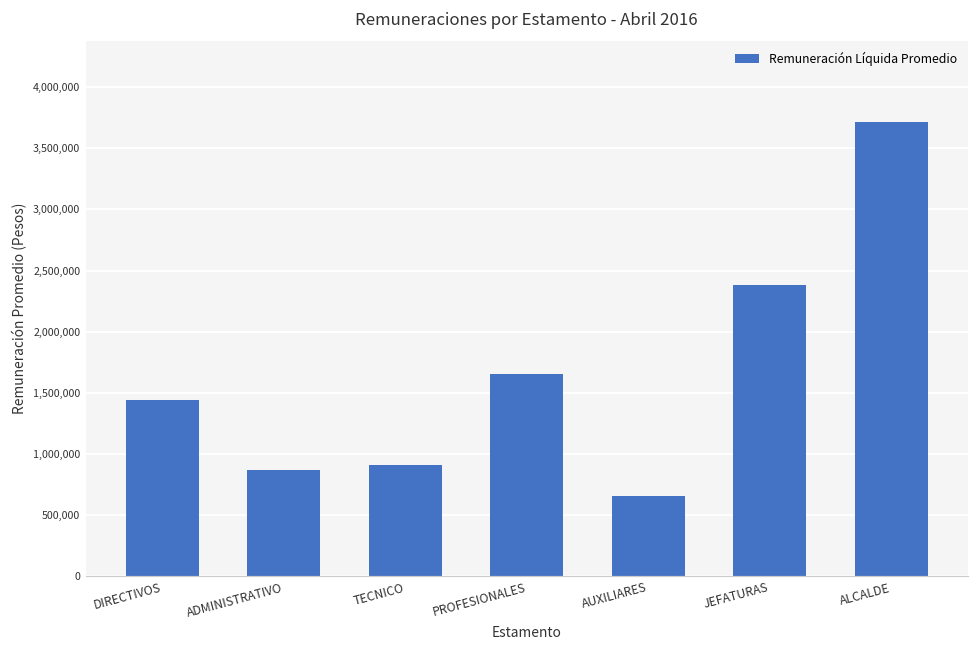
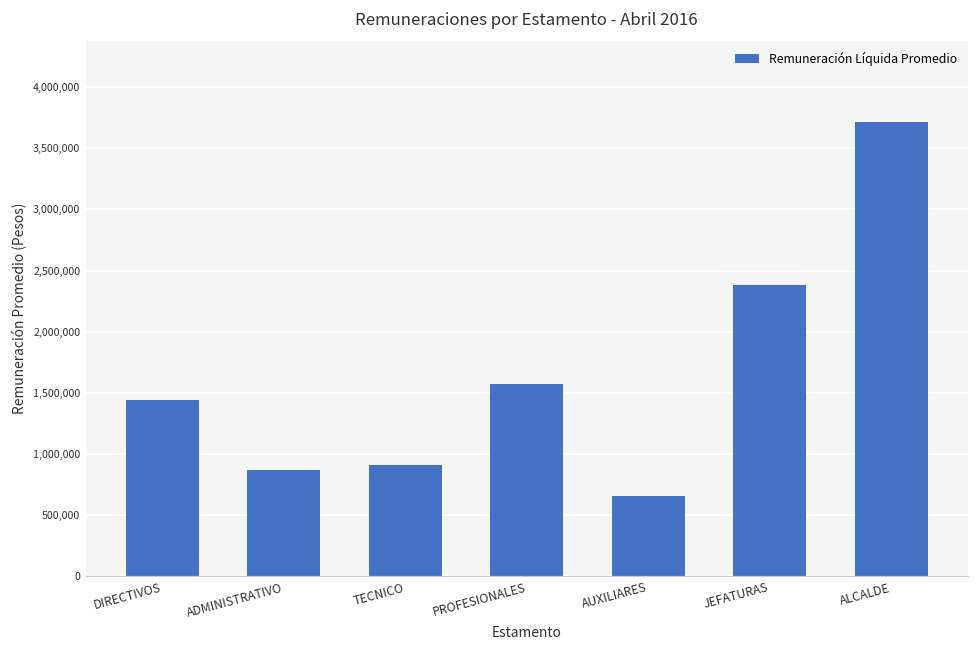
PROFESIONALES: 1,660,000 -> 1,570,000
